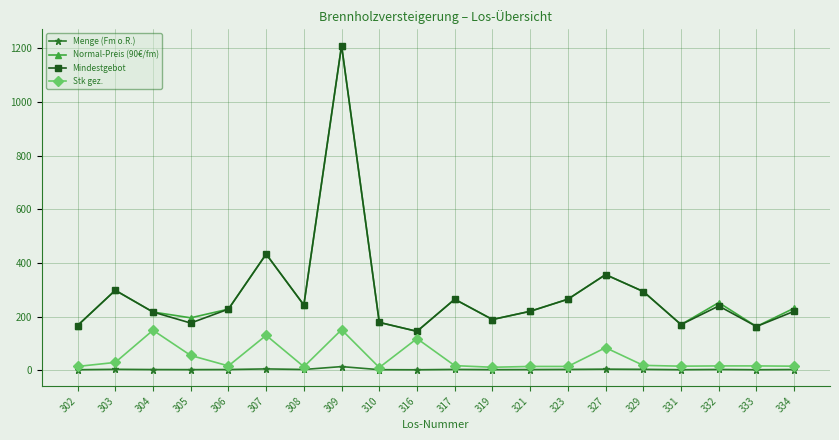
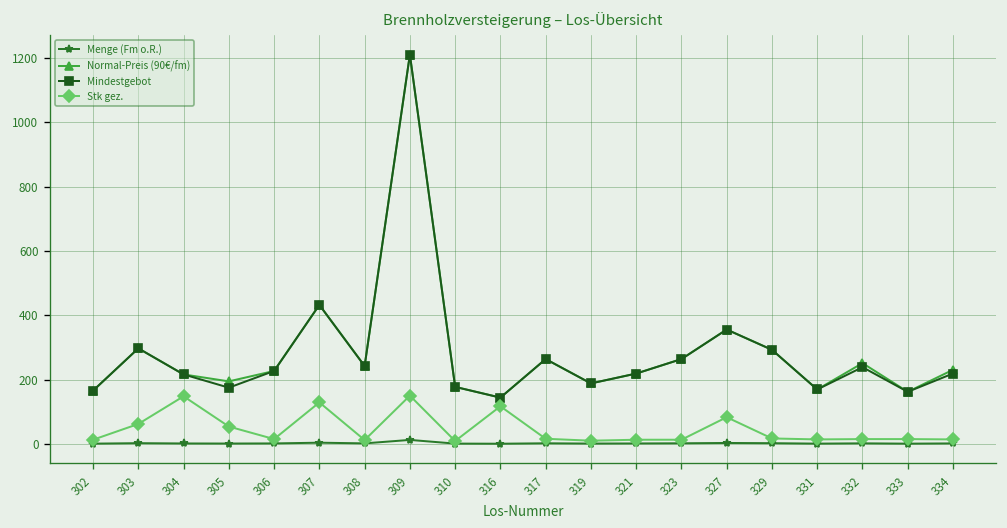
Stk gez., 303: 30 -> 60
